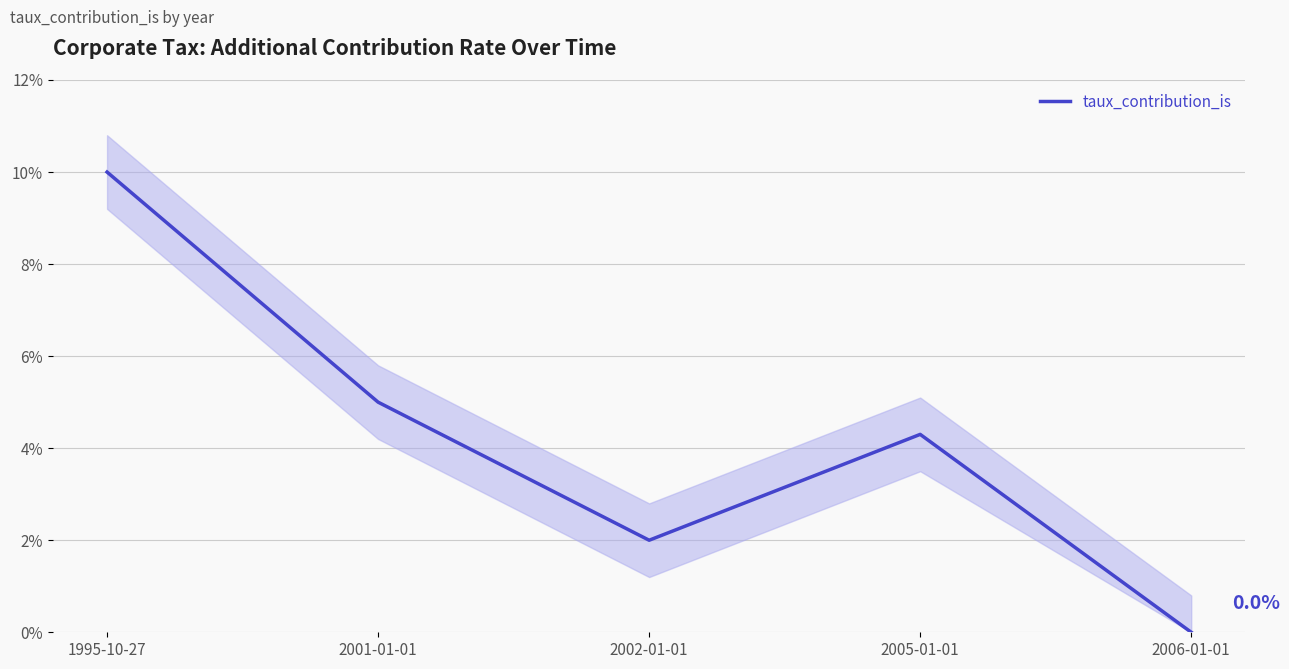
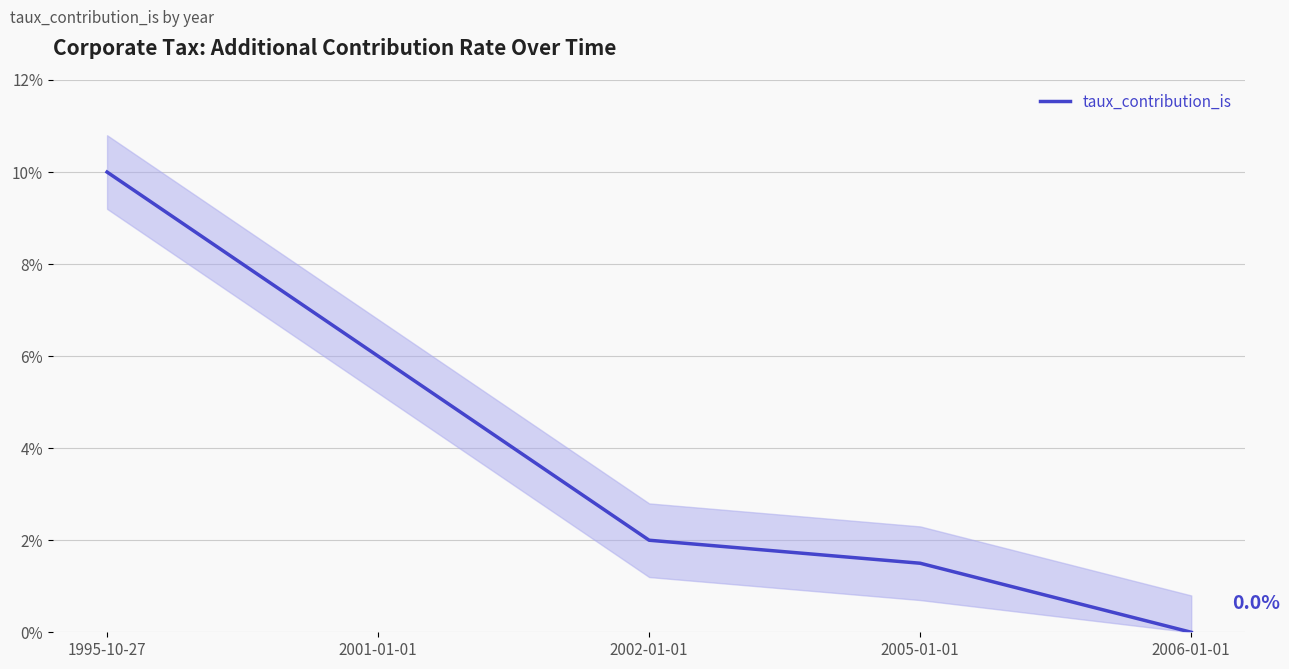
taux_contribution_is, 2001-01-01: 5.0% -> 6.0%
taux_contribution_is, 2005-01-01: 4.3% -> 1.5%
